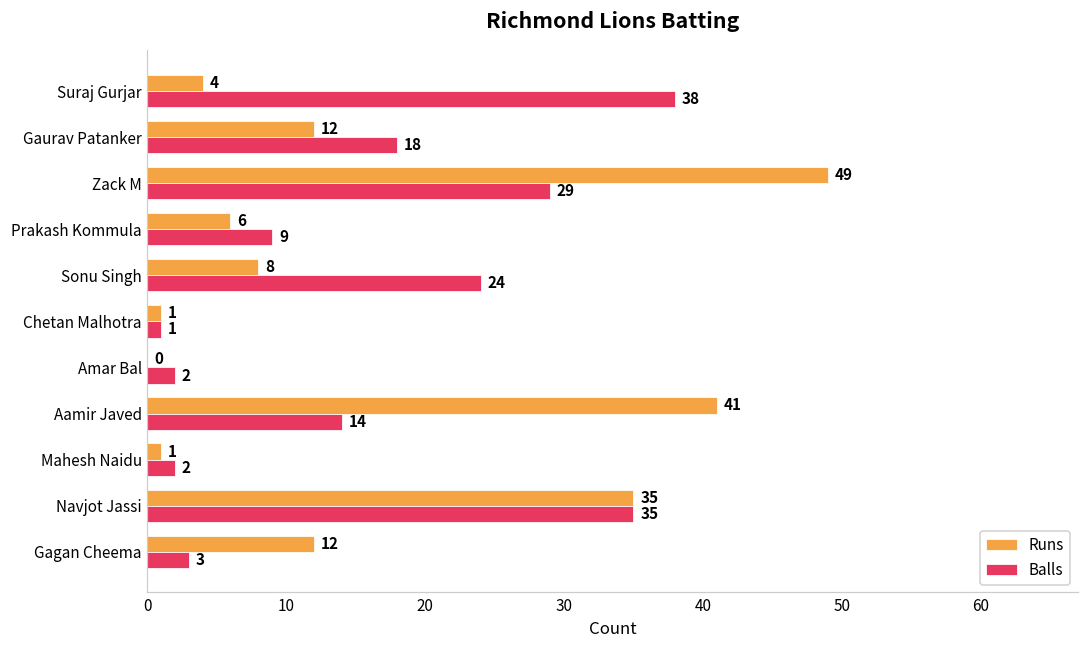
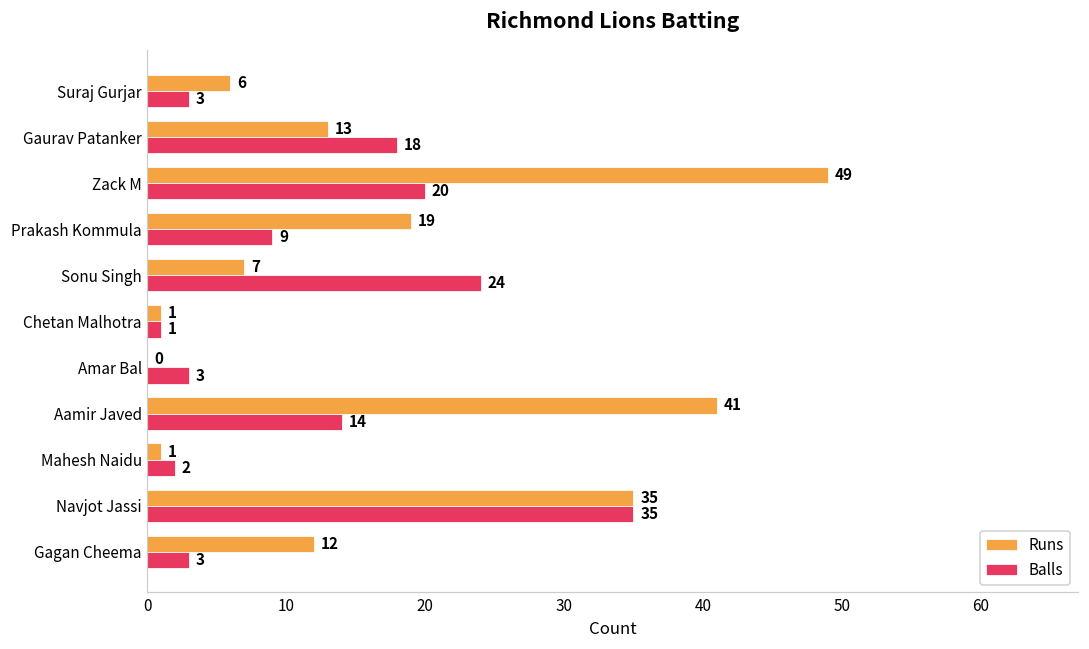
Runs, Suraj Gurjar: 4 -> 6
Balls, Suraj Gurjar: 38 -> 3
Runs, Gaurav Patanker: 12 -> 13
Balls, Zack M: 29 -> 20
Runs, Prakash Kommula: 6 -> 19
Runs, Sonu Singh: 8 -> 7
Balls, Amar Bal: 2 -> 3
